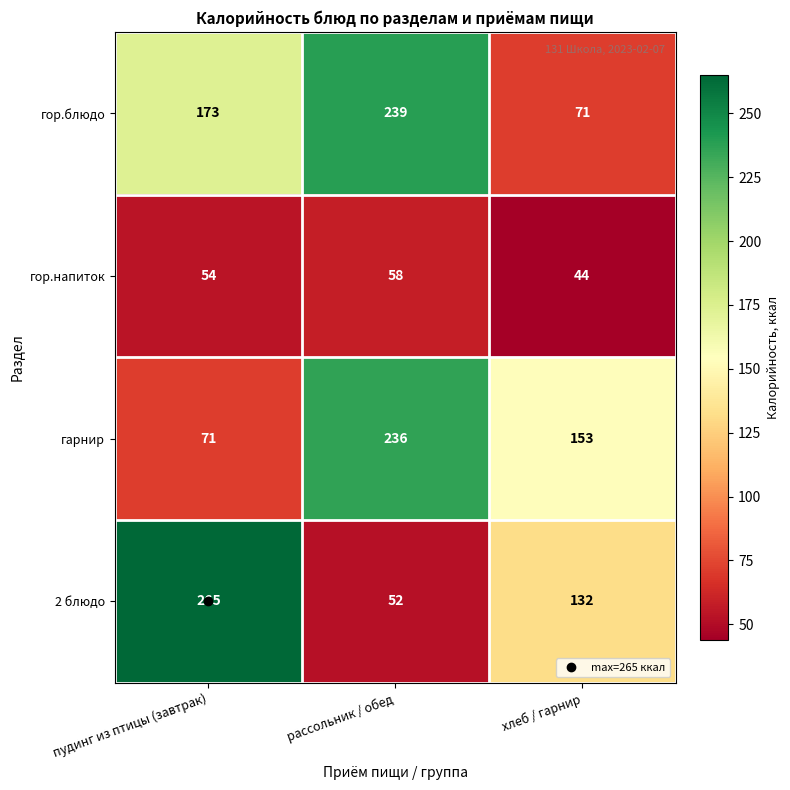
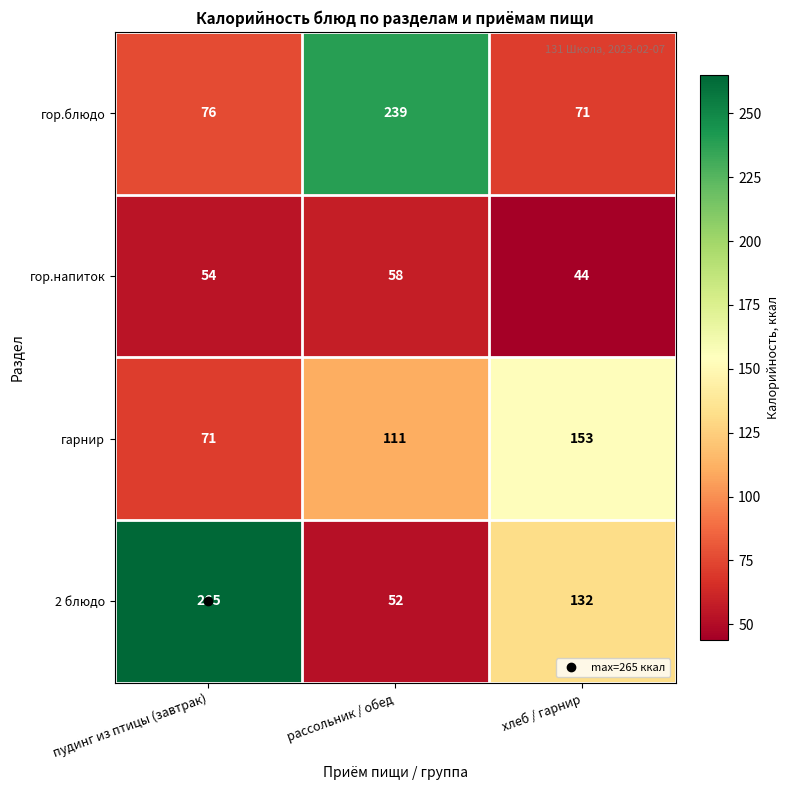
гор.блюдо, пудинг из птицы (завтрак): 173 -> 76
гарнир, рассольник / обед: 236 -> 111
